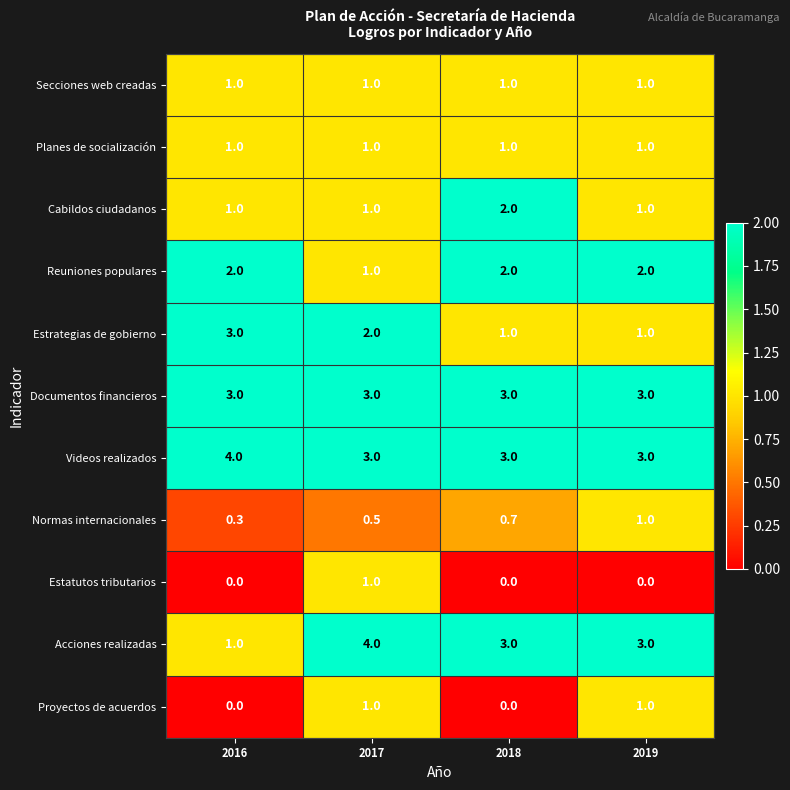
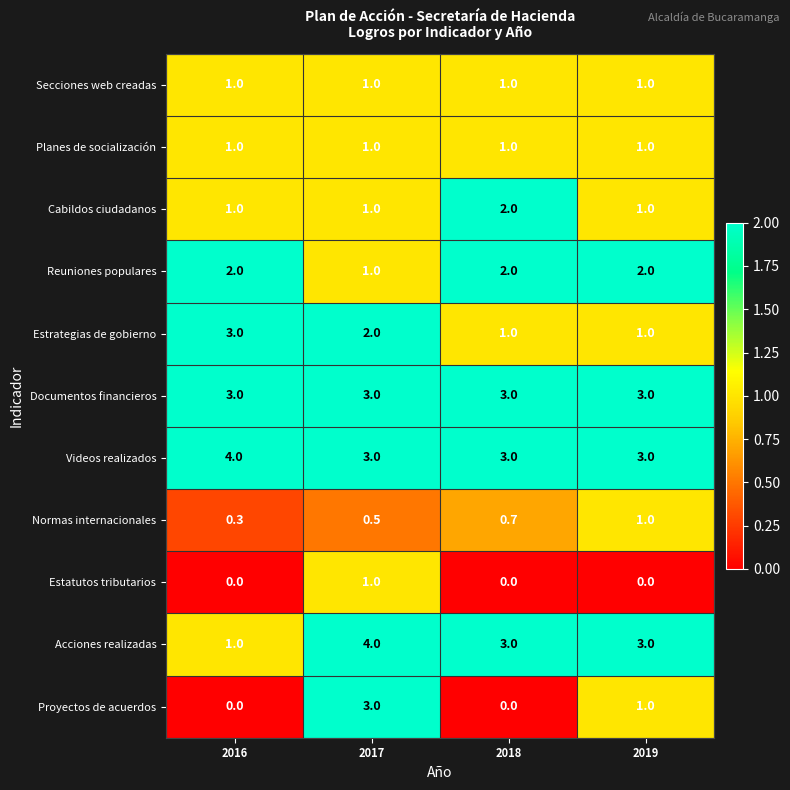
Proyectos de acuerdos, 2017: 1.0 -> 3.0
